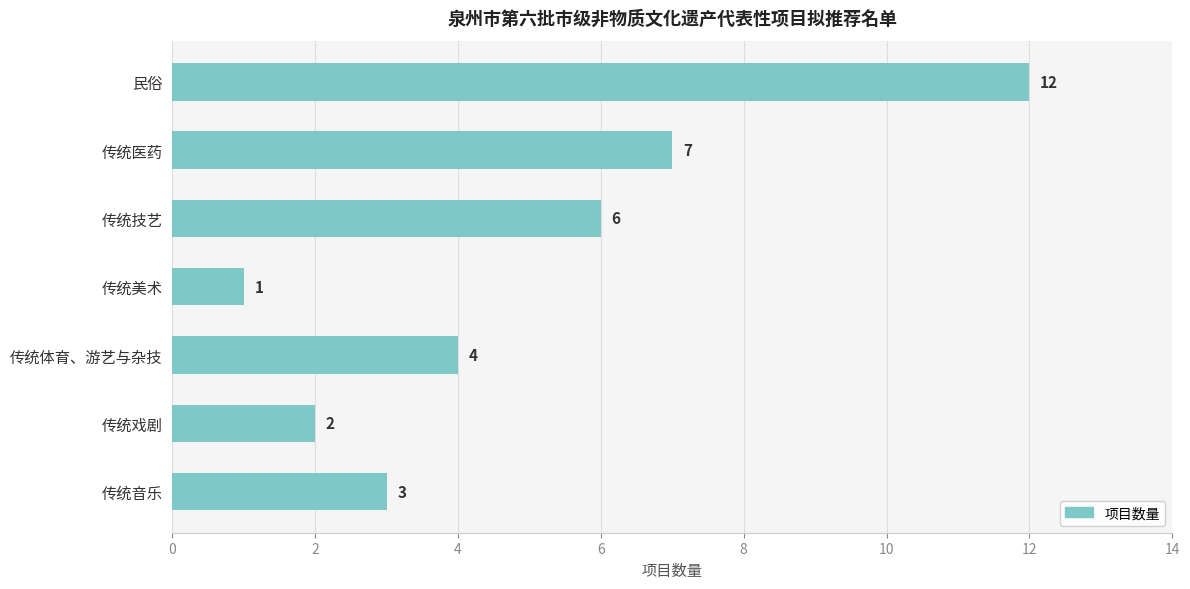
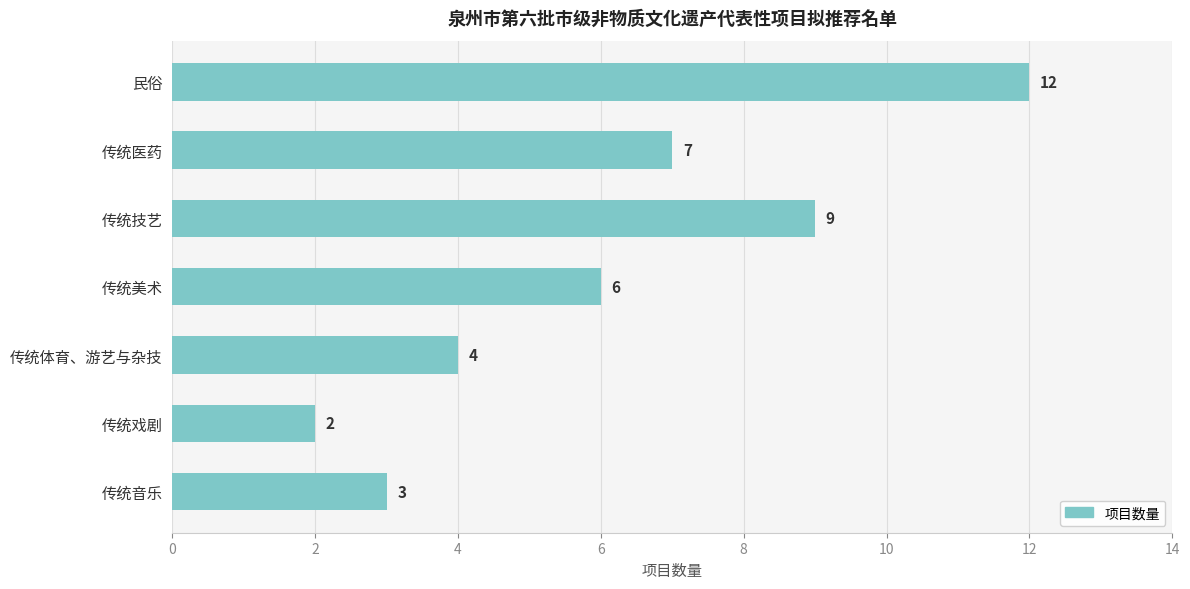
传统技艺: 6 -> 9
传统美术: 1 -> 6
